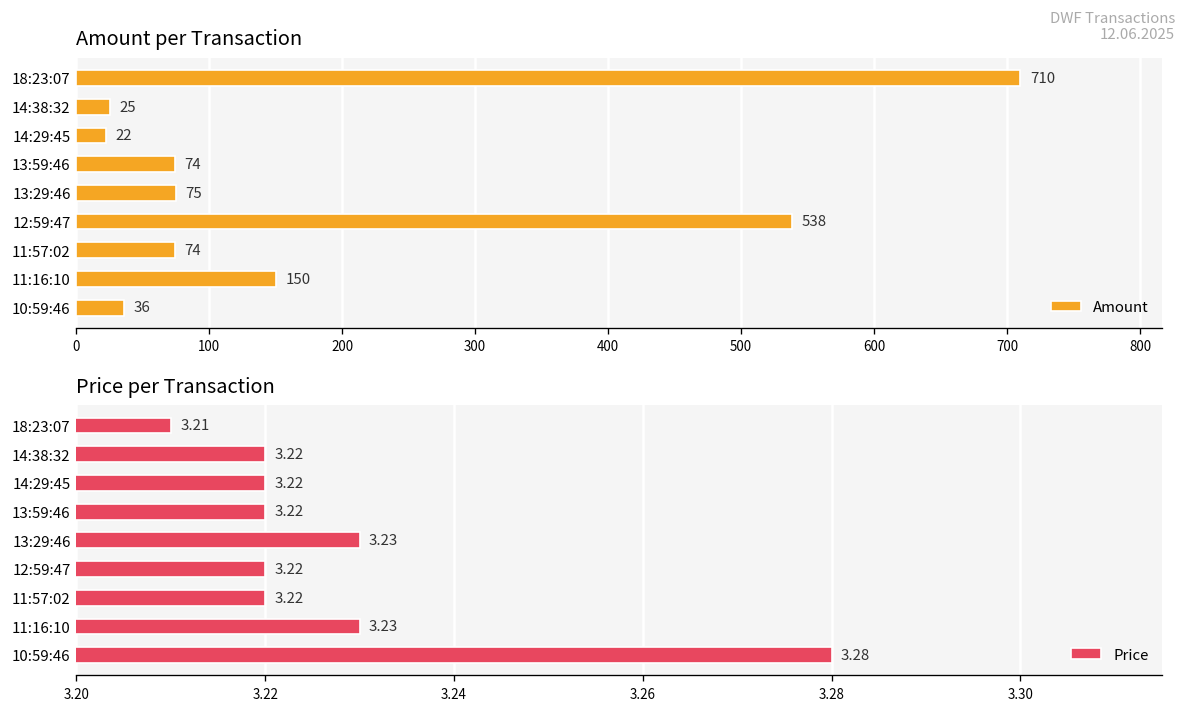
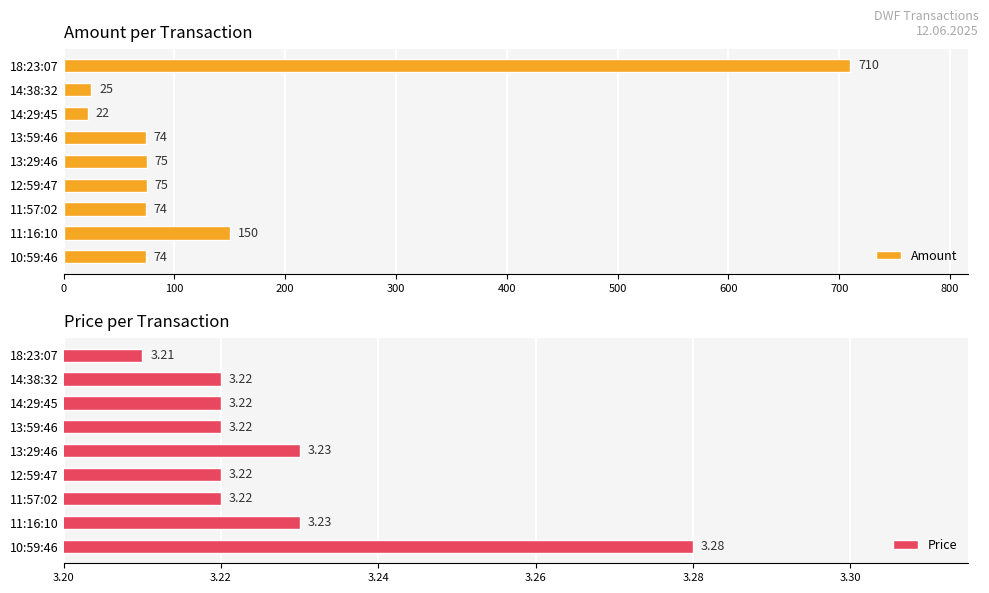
Amount per Transaction, 12:59:47: 538 -> 75
Amount per Transaction, 10:59:46: 36 -> 74
